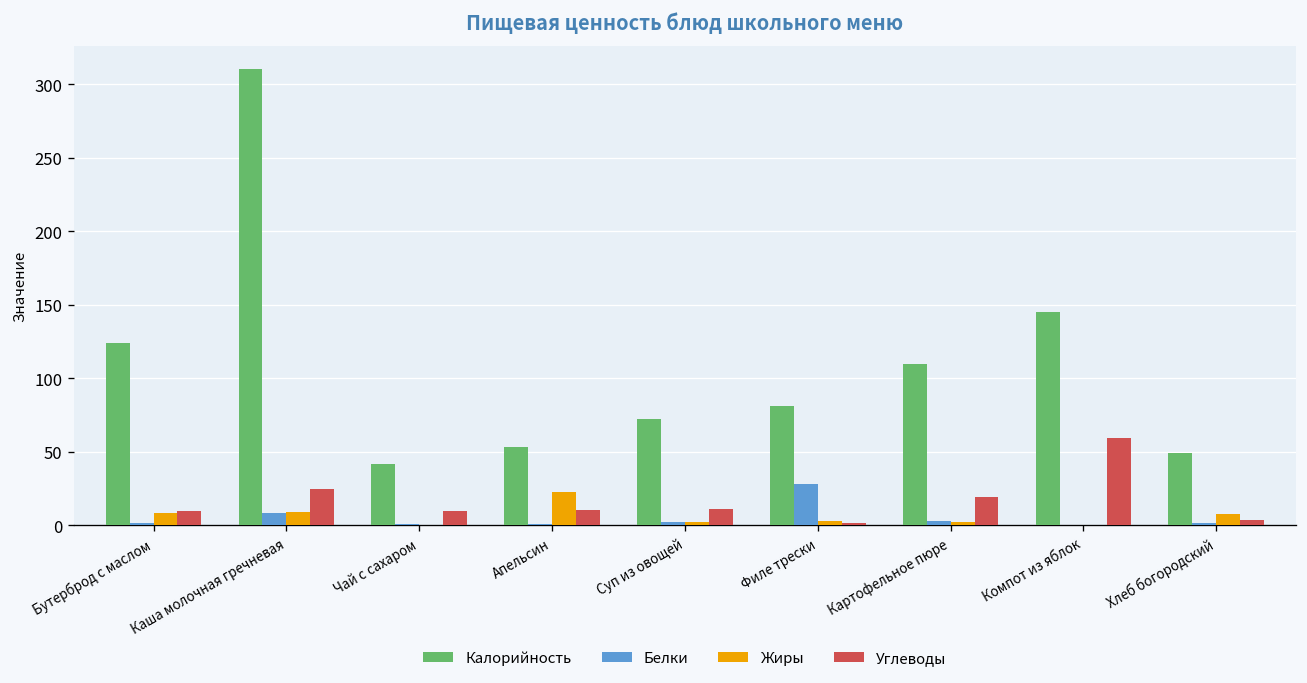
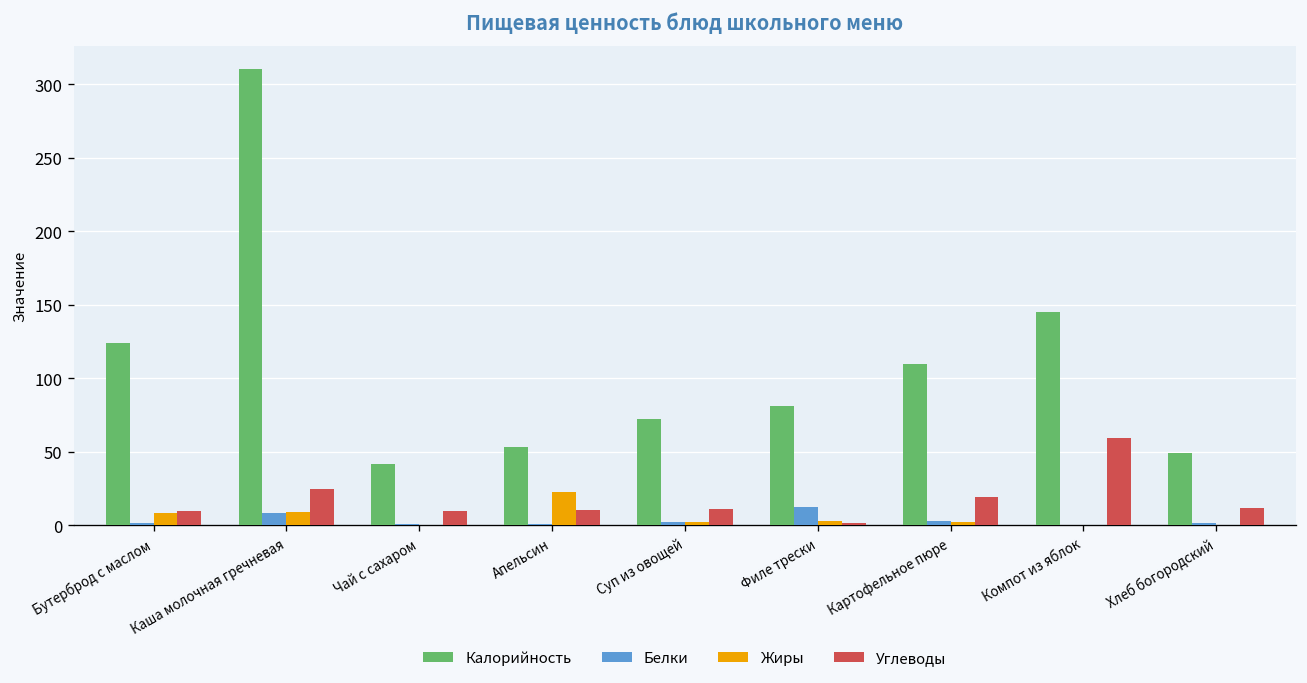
Белки, Филе трески: 28 -> 12
Жиры, Хлеб богородский: 8 -> 0
Углеводы, Хлеб богородский: 4 -> 12
